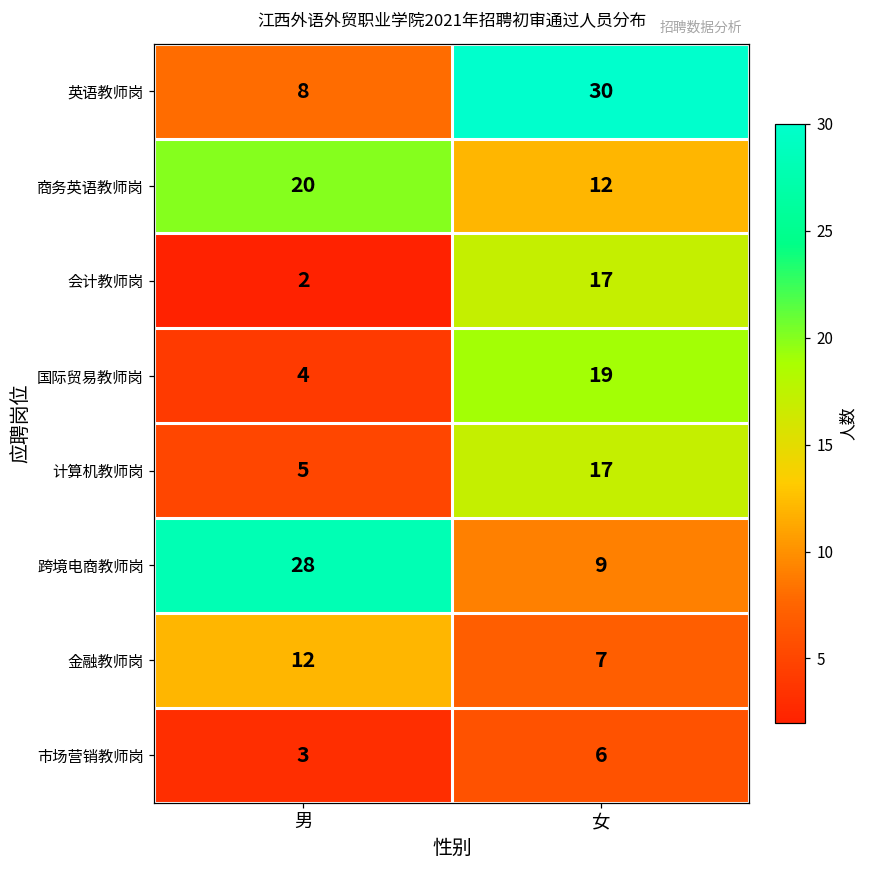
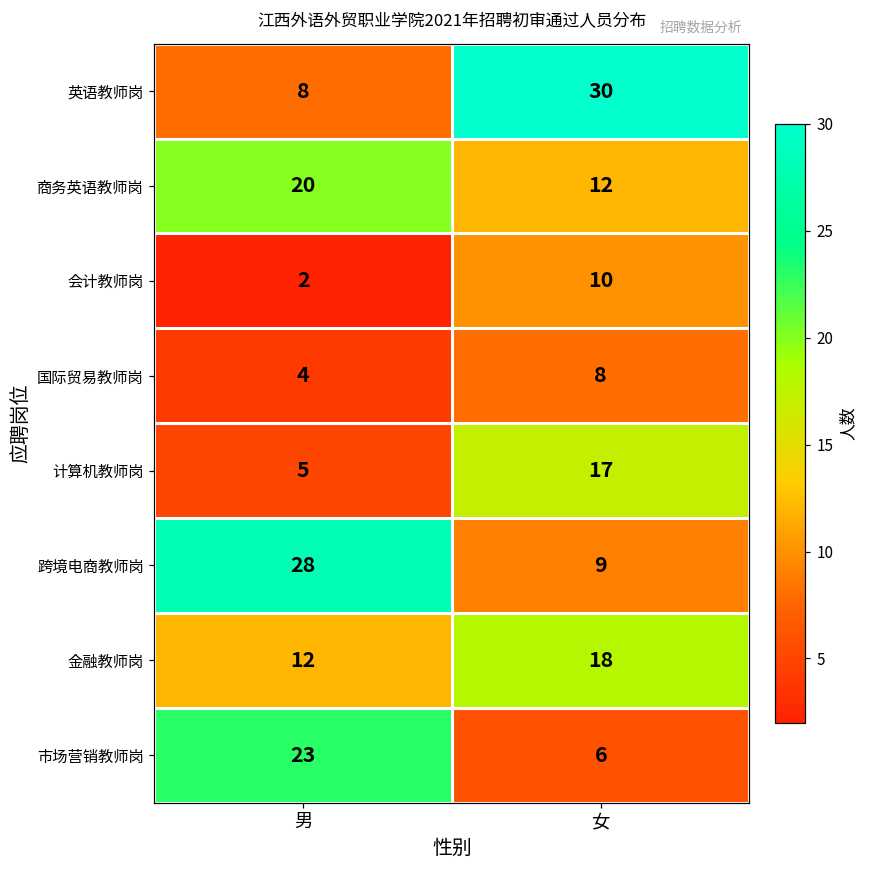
会计教师岗, 女: 17 -> 10
国际贸易教师岗, 女: 19 -> 8
金融教师岗, 女: 7 -> 18
市场营销教师岗, 男: 3 -> 23
